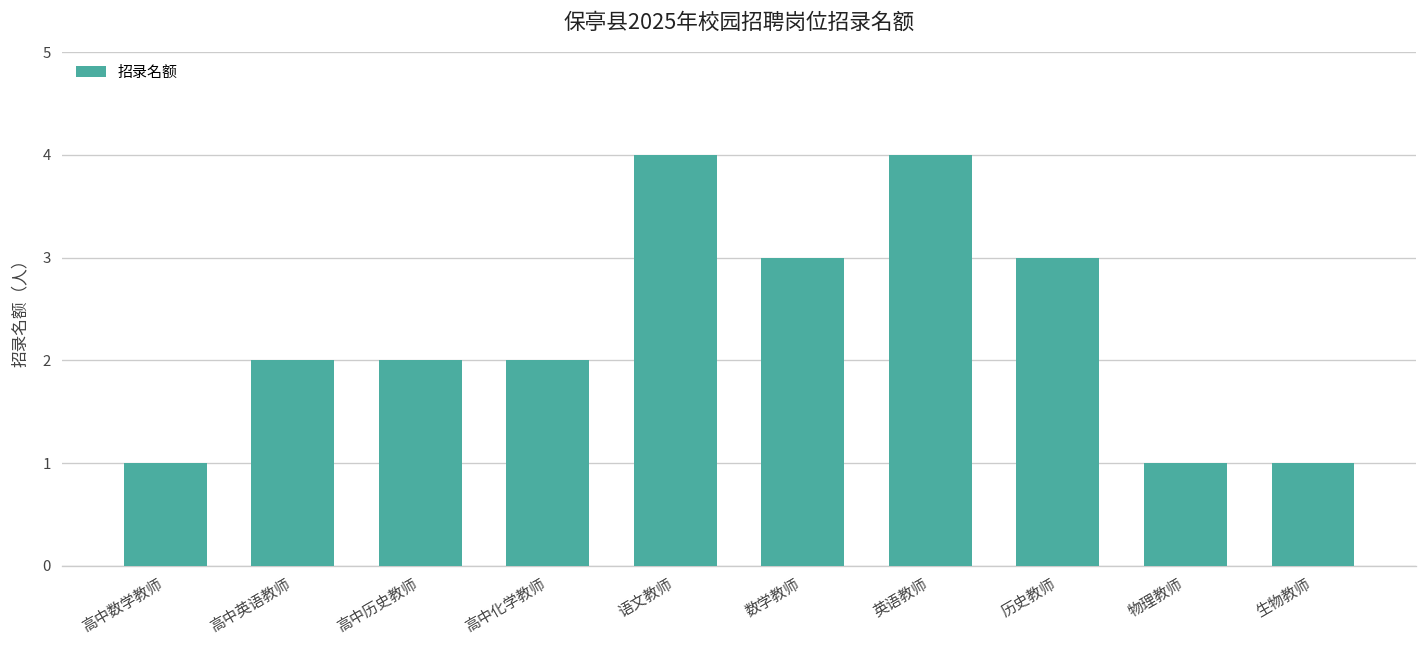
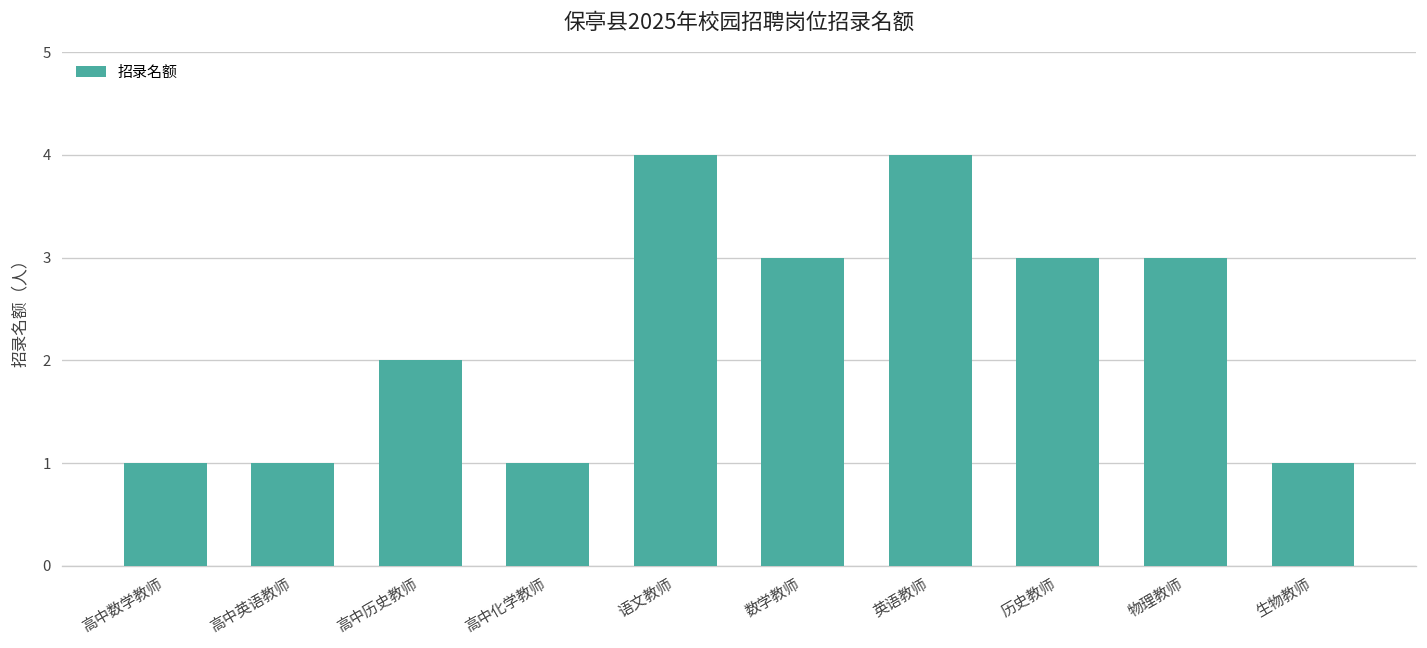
高中英语教师: 2 -> 1
高中化学教师: 2 -> 1
物理教师: 1 -> 3
